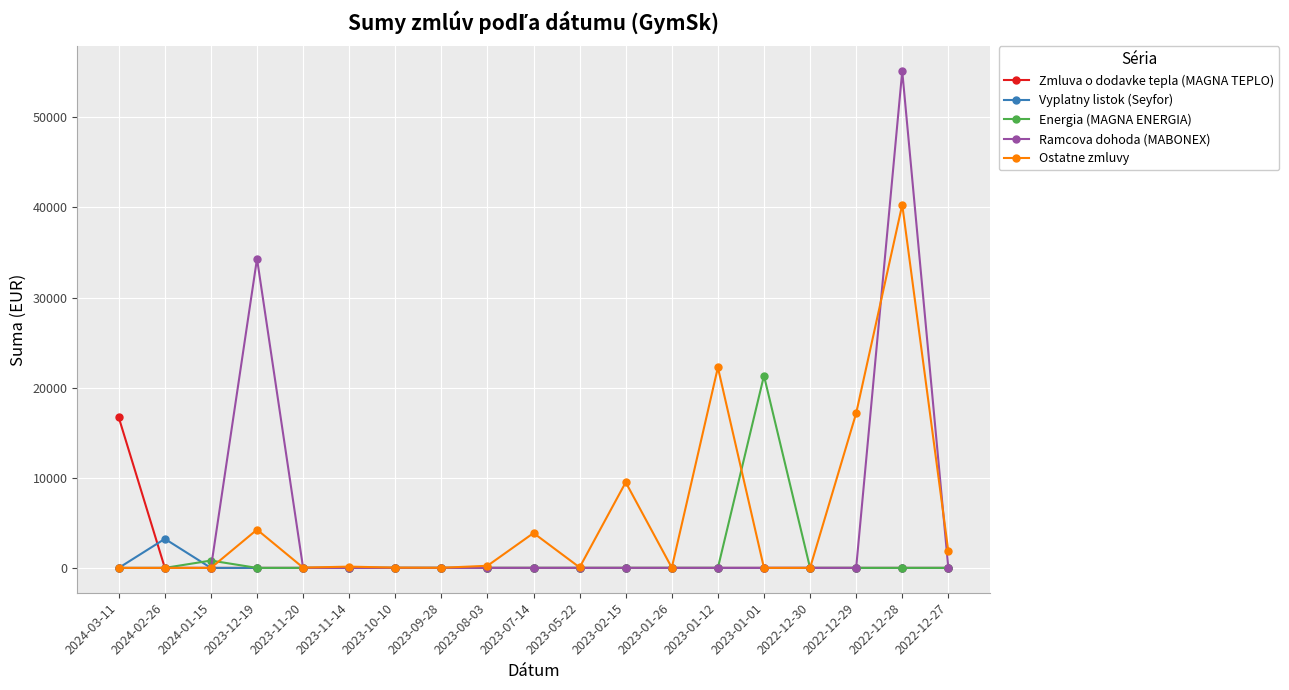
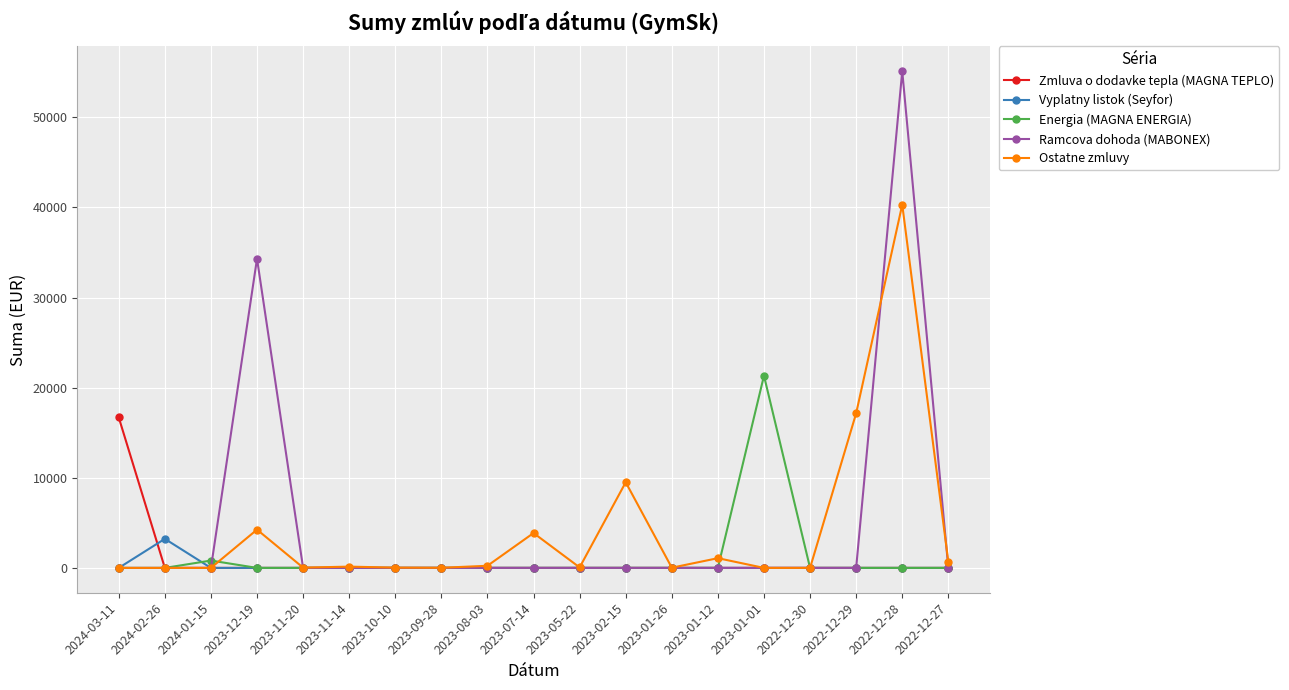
Ostatne zmluvy, 2023-01-12: 22000 -> 1000
Ostatne zmluvy, 2022-12-27: 2000 -> 1000
